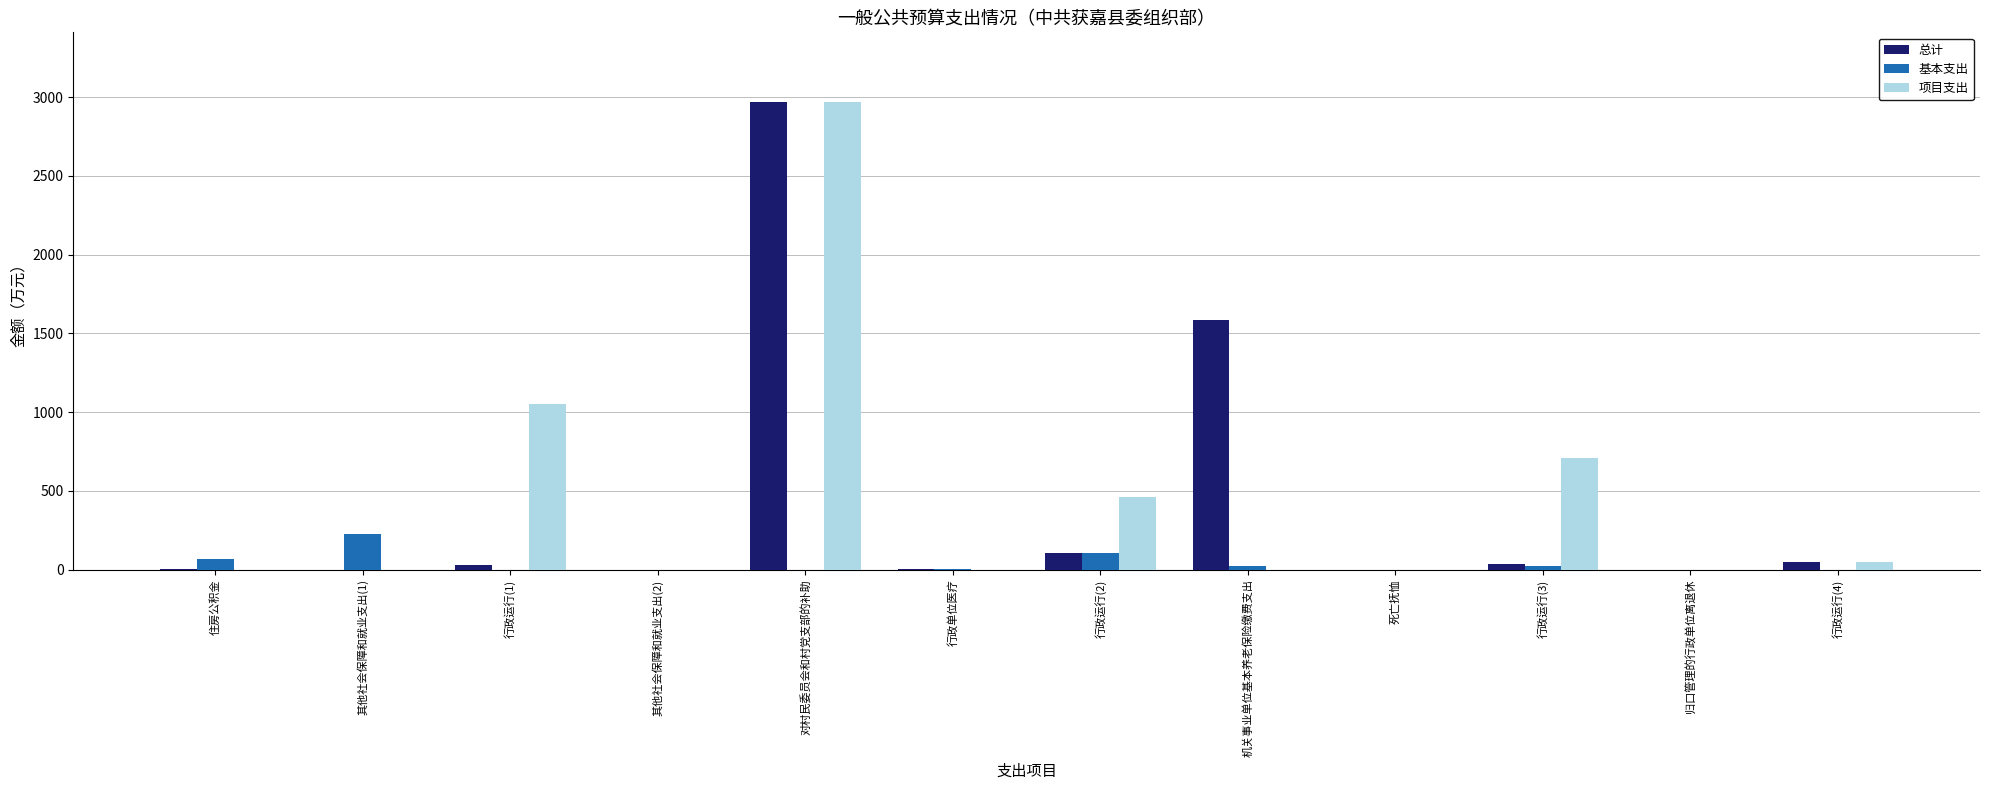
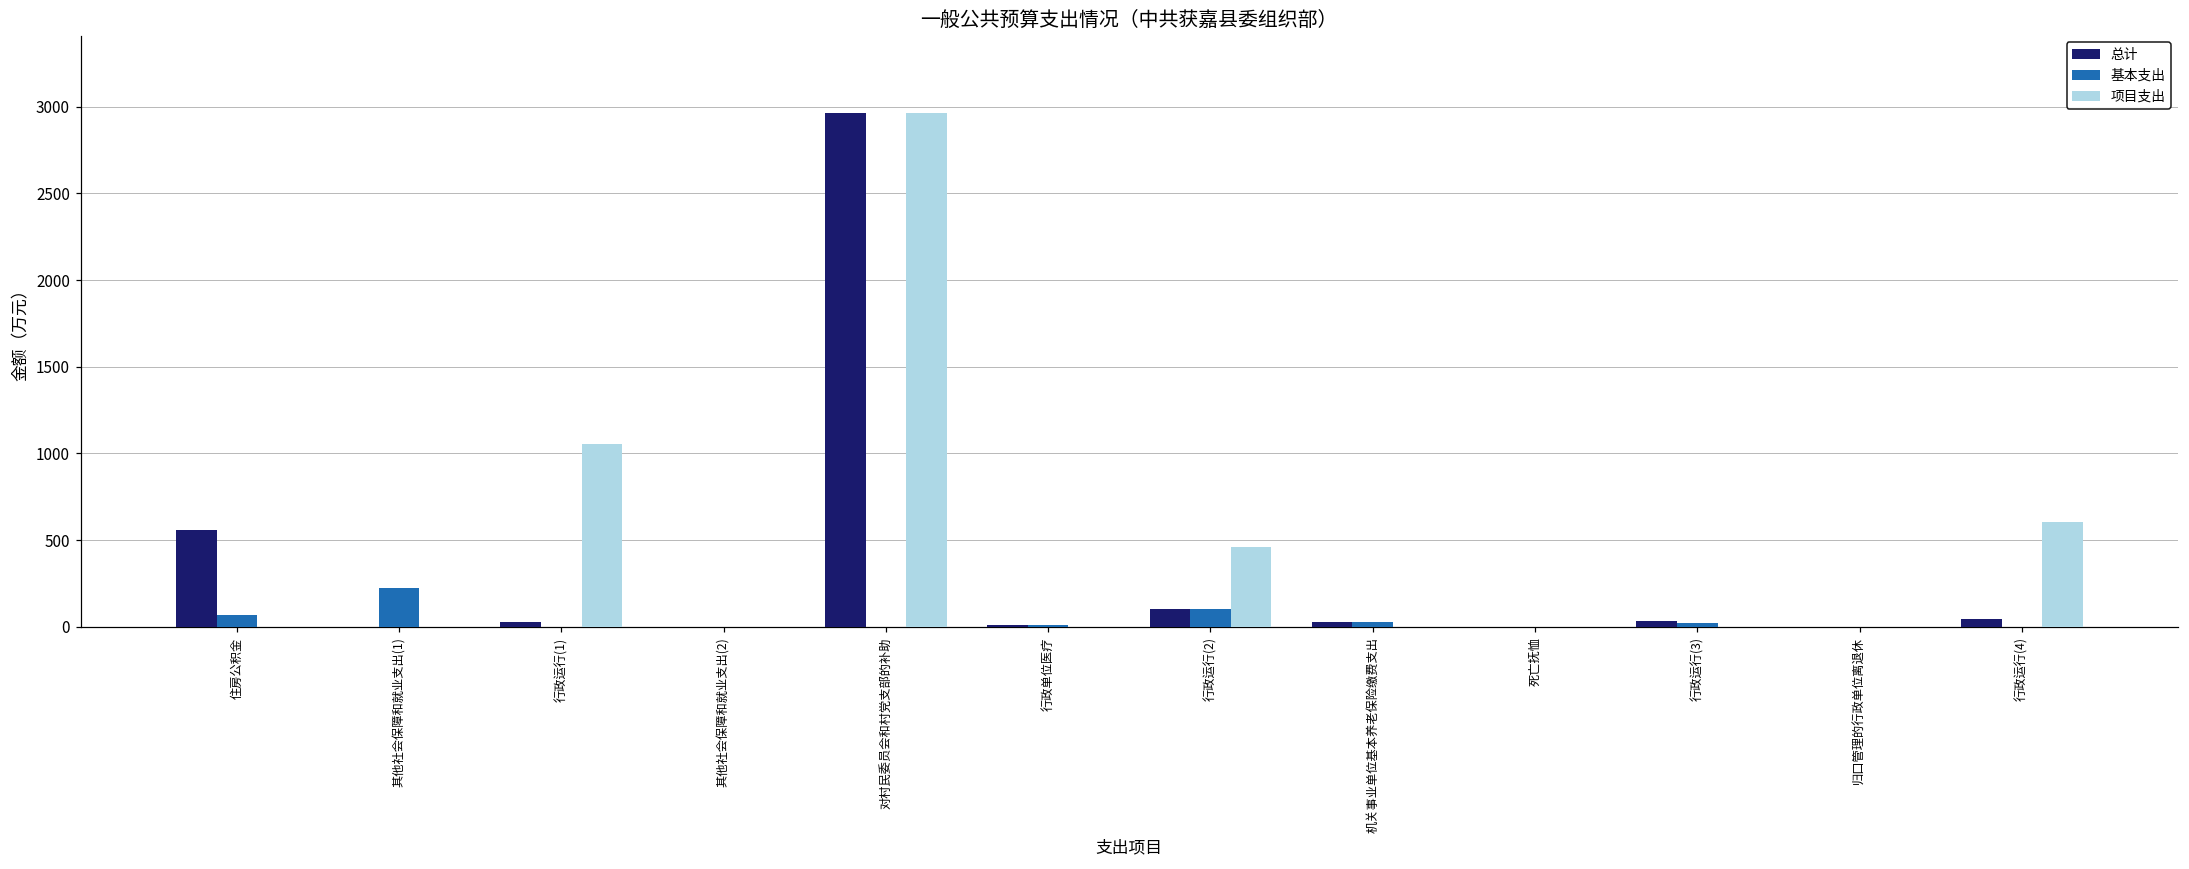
总计, 住房公积金: 10 -> 560
总计, 机关事业单位基本养老保险缴费支出: 1590 -> 20
项目支出, 行政运行(3): 710 -> 0
项目支出, 行政运行(4): 50 -> 600
